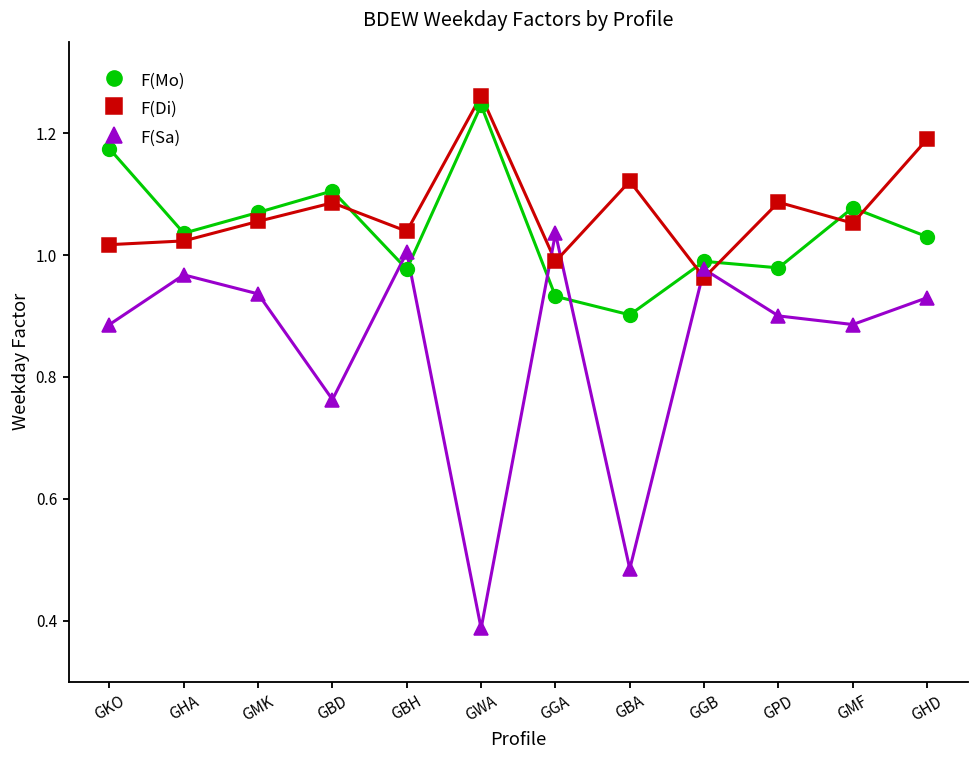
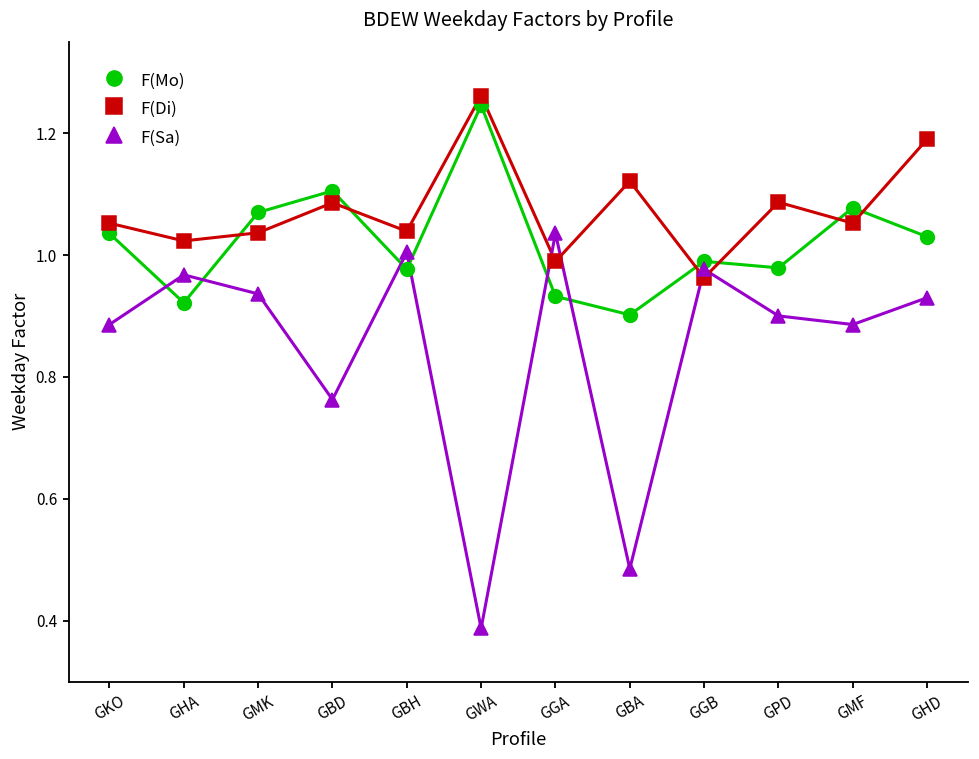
F(Mo), GKO: 1.17 -> 1.04
F(Di), GKO: 1.02 -> 1.05
F(Mo), GHA: 1.04 -> 0.92
F(Di), GMK: 1.06 -> 1.04
